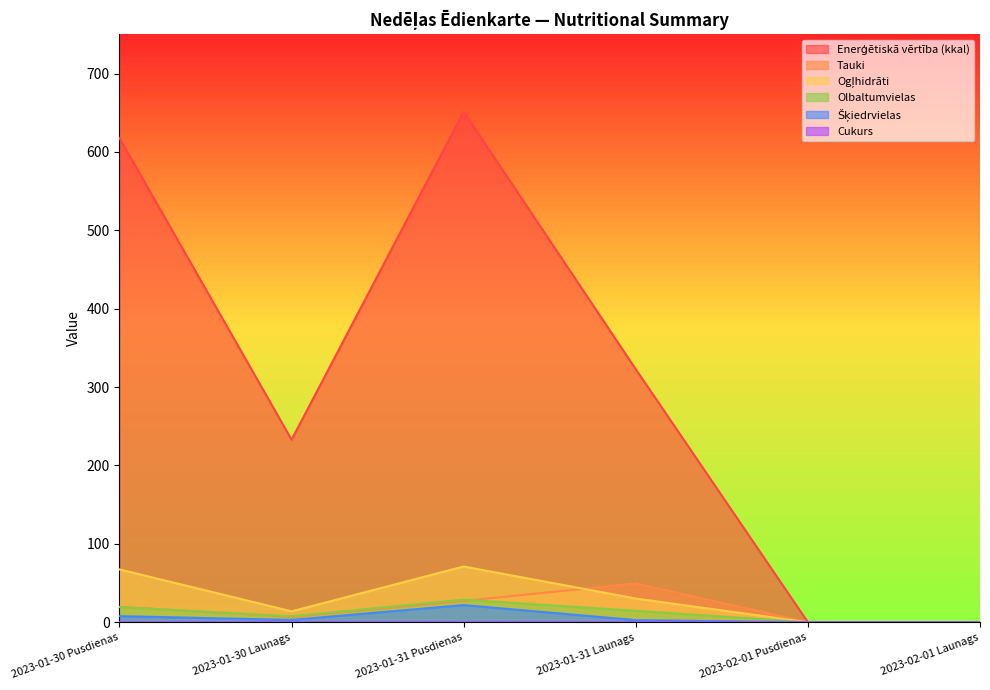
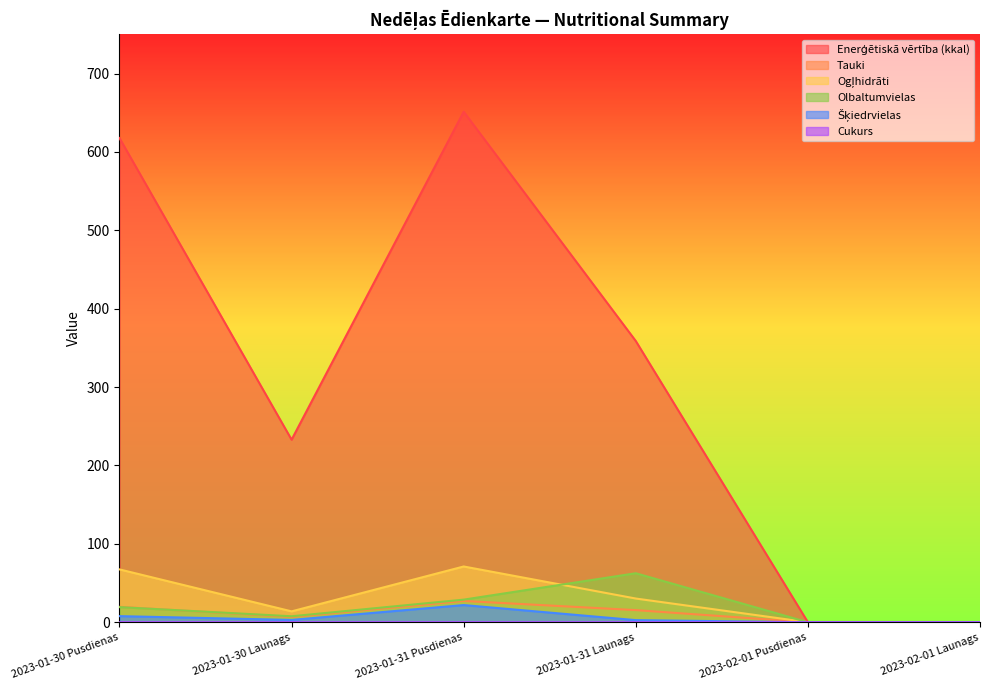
Enerģētiskā vērtība (kkal), 2023-01-31 Launags: 320 -> 360
Tauki, 2023-01-31 Launags: 50 -> 20
Olbaltumvielas, 2023-01-31 Launags: 10 -> 60
